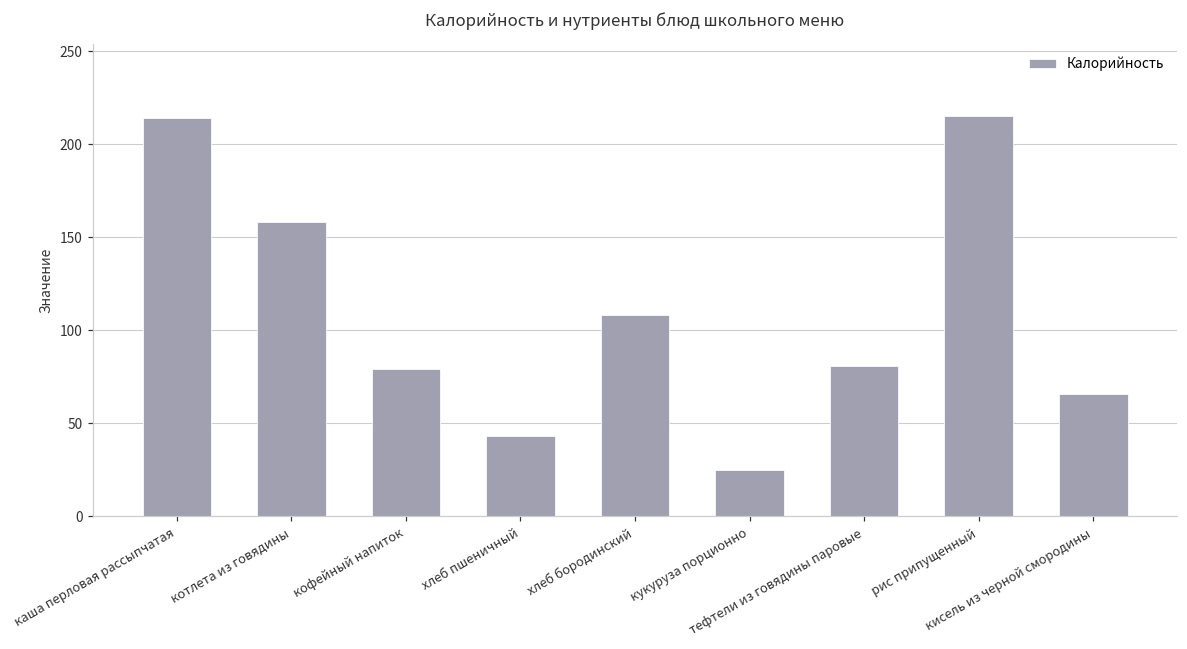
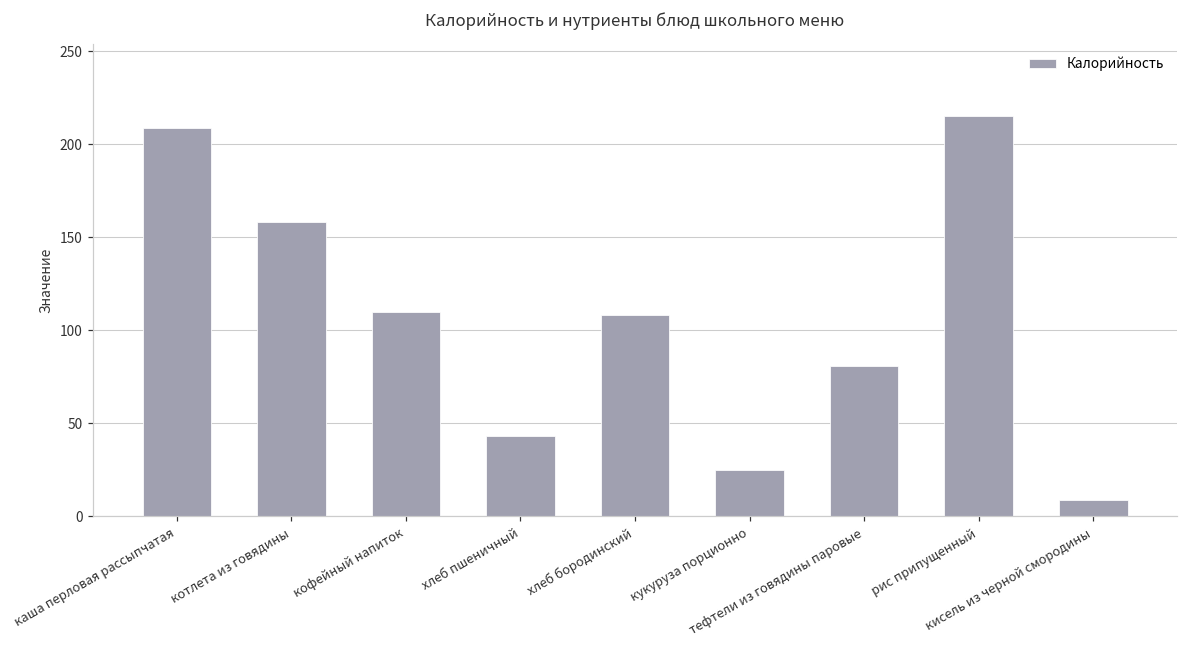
каша перловая рассыпчатая: 214 -> 209
кофейный напиток: 79 -> 110
кисель из черной смородины: 66 -> 9
